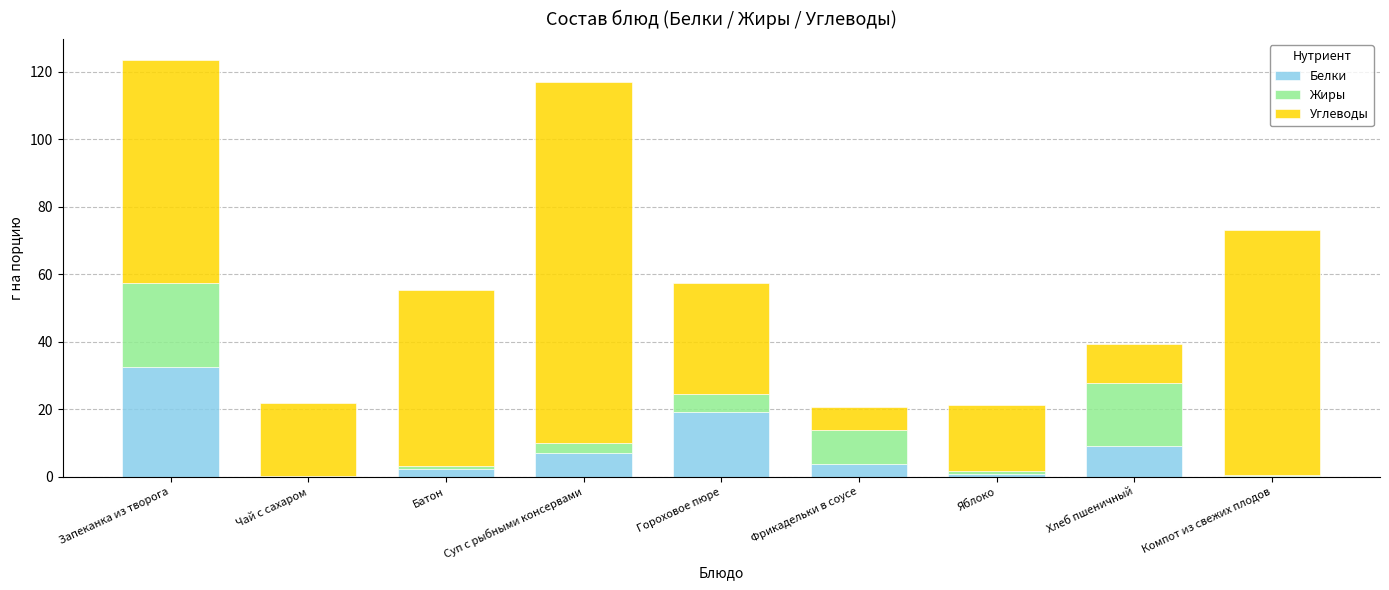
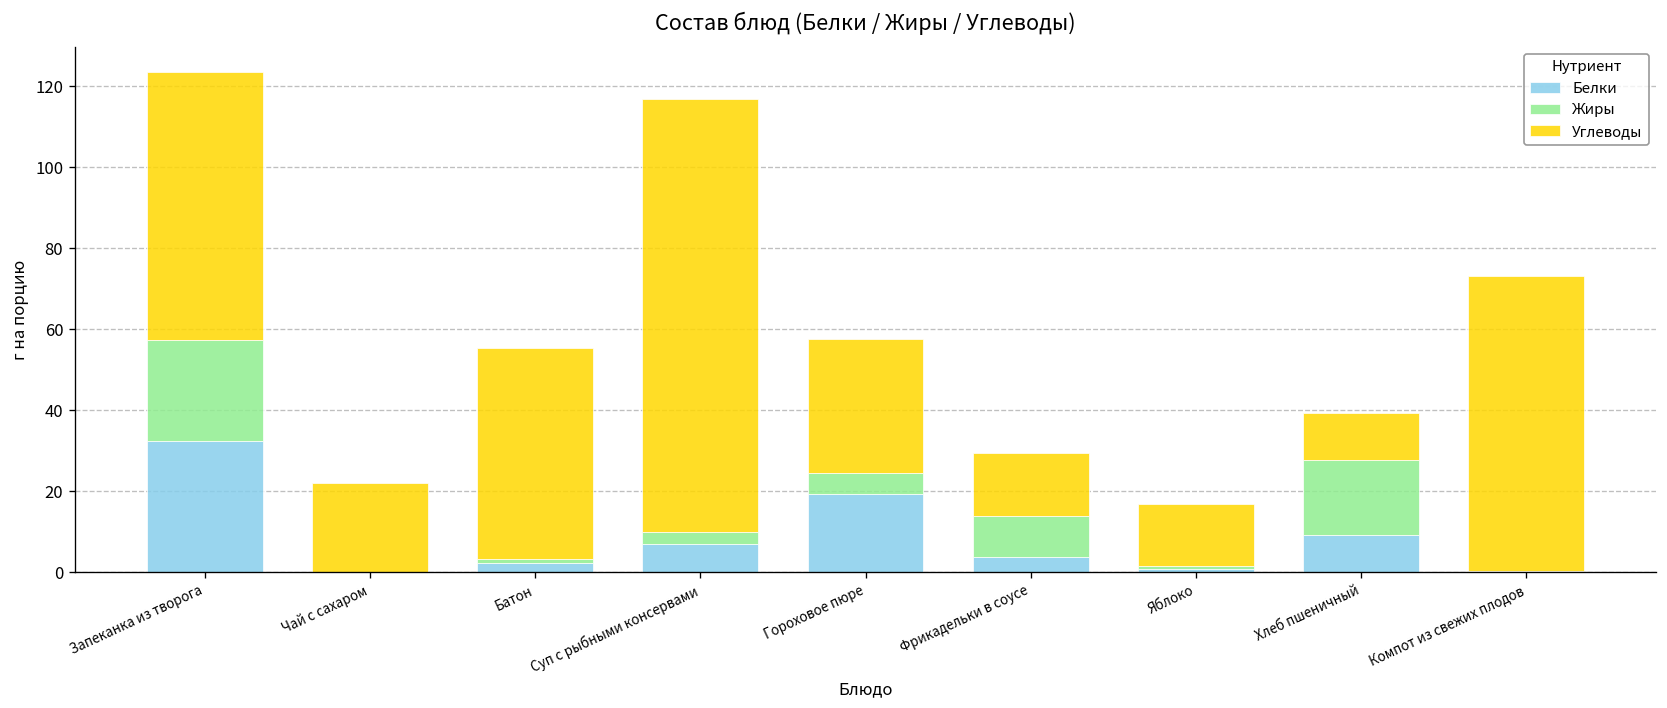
Углеводы, Фрикадельки в соусе: 7 -> 16
Углеводы, Яблоко: 20 -> 15
